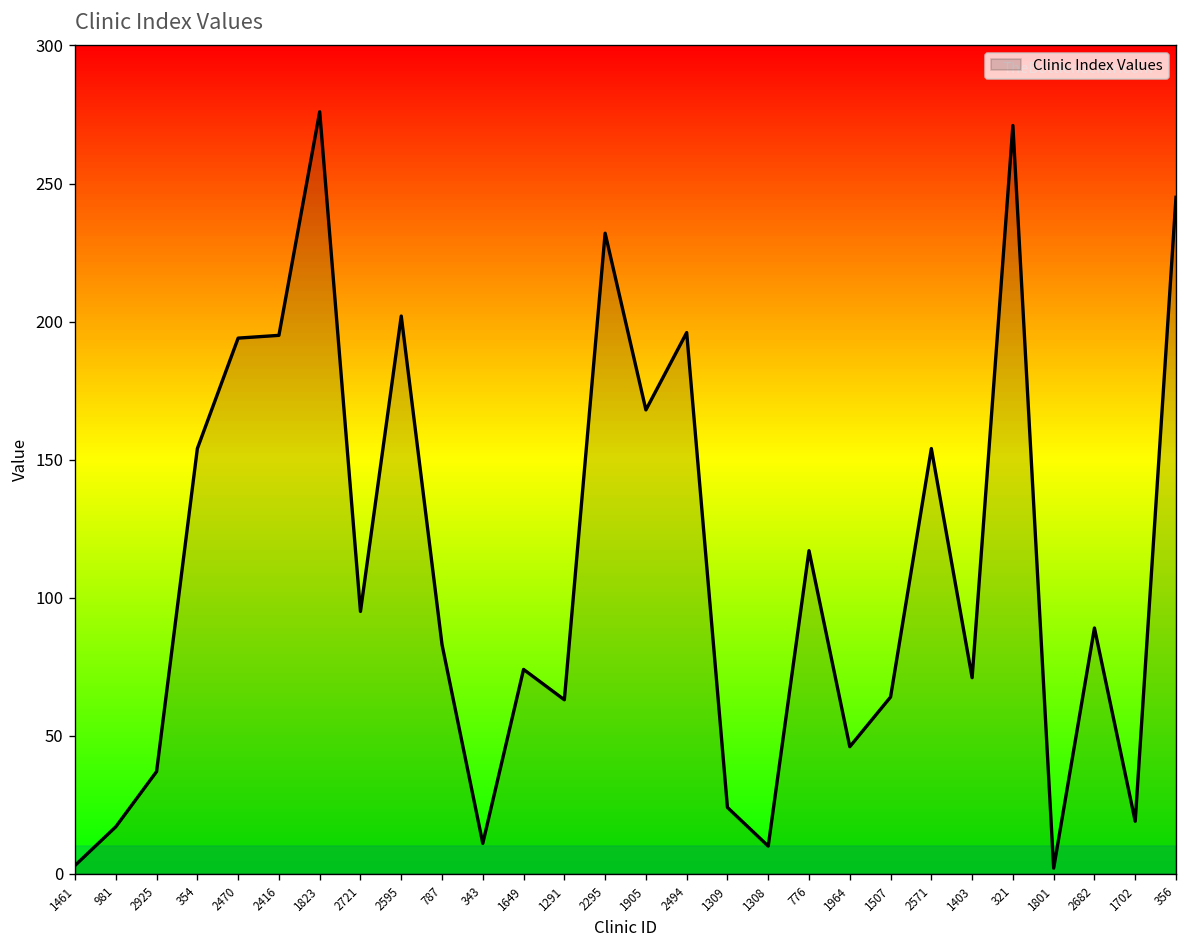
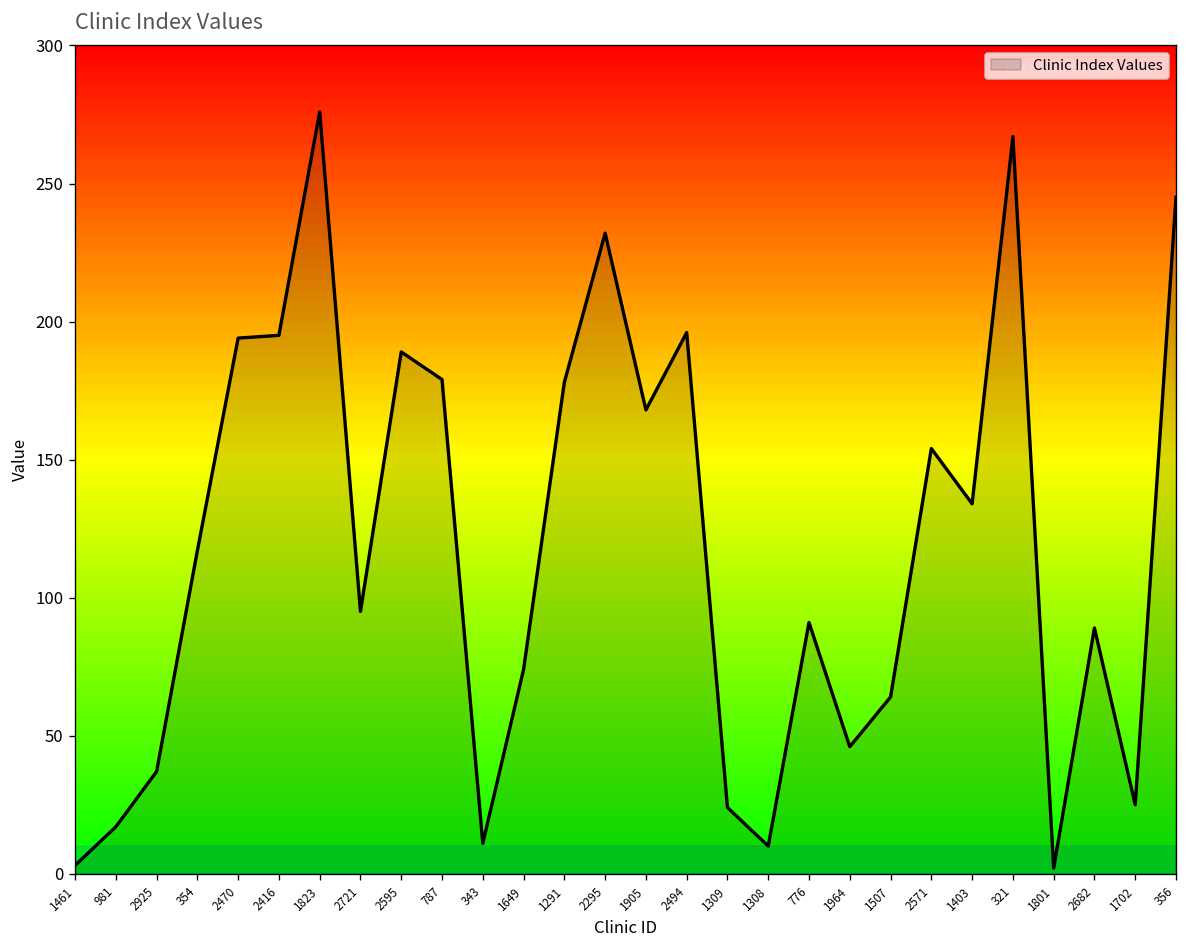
354: 154 -> 117
2595: 202 -> 189
787: 83 -> 179
1291: 63 -> 178
776: 117 -> 91
1403: 71 -> 134
321: 271 -> 267
1702: 19 -> 25
